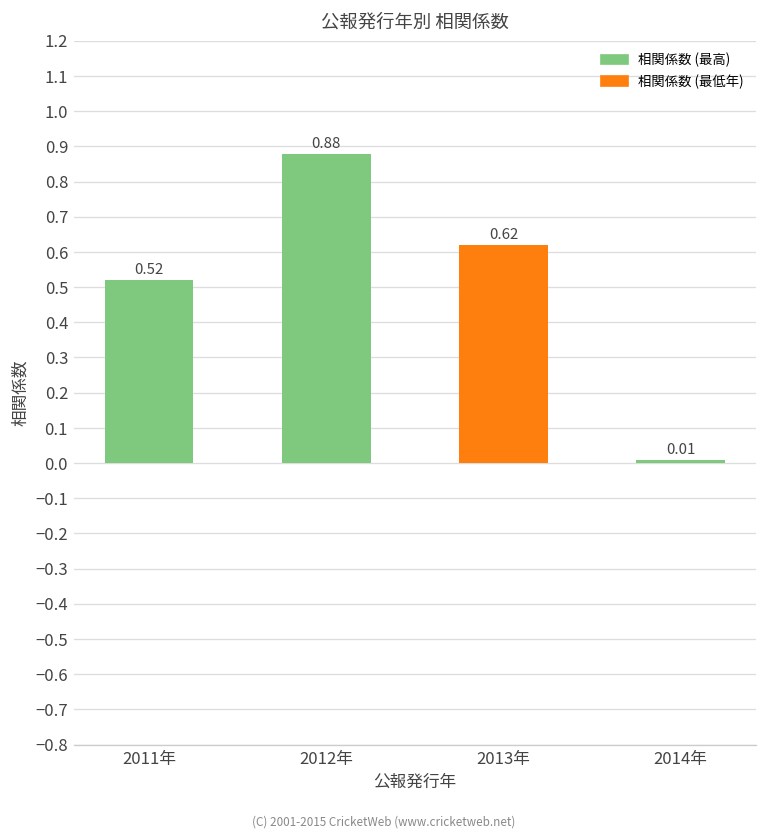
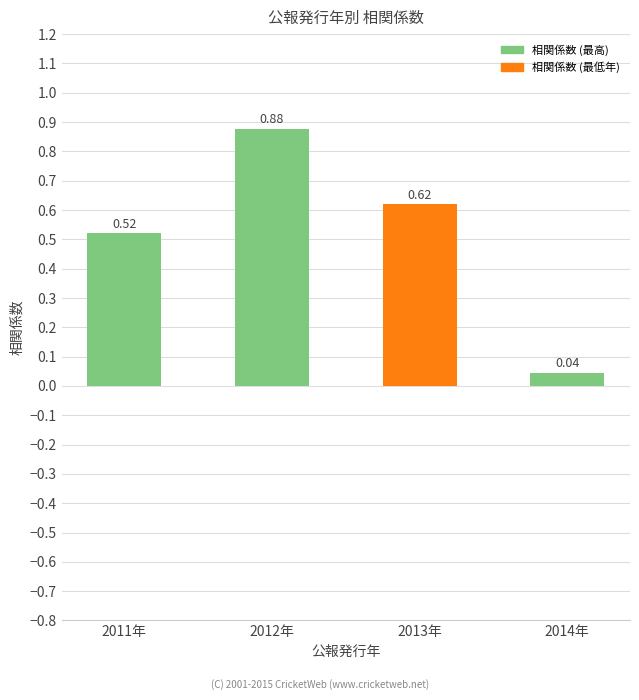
2014年: 0.01 -> 0.04
